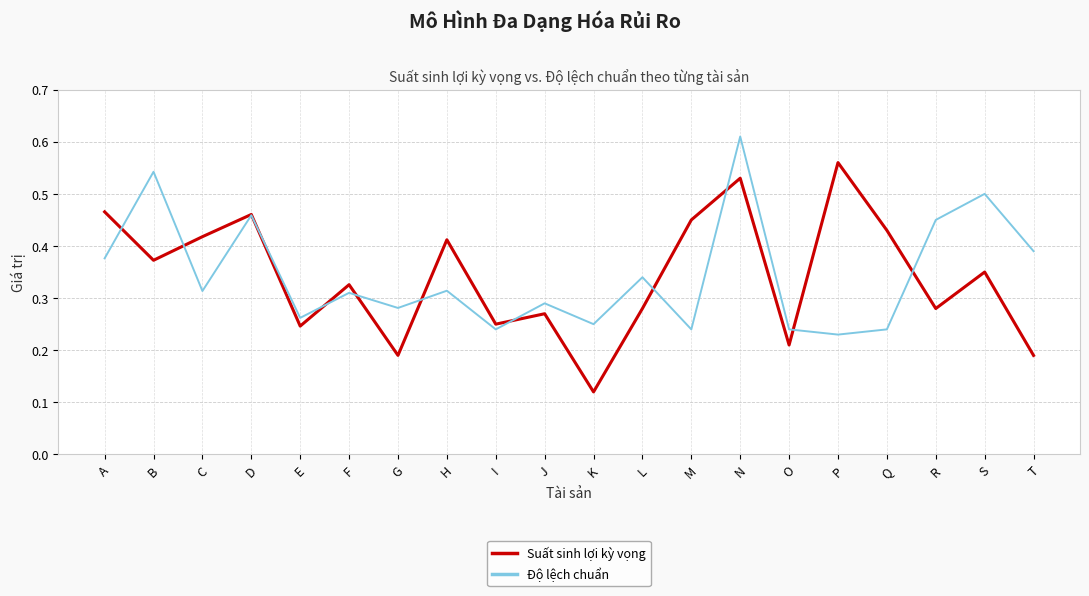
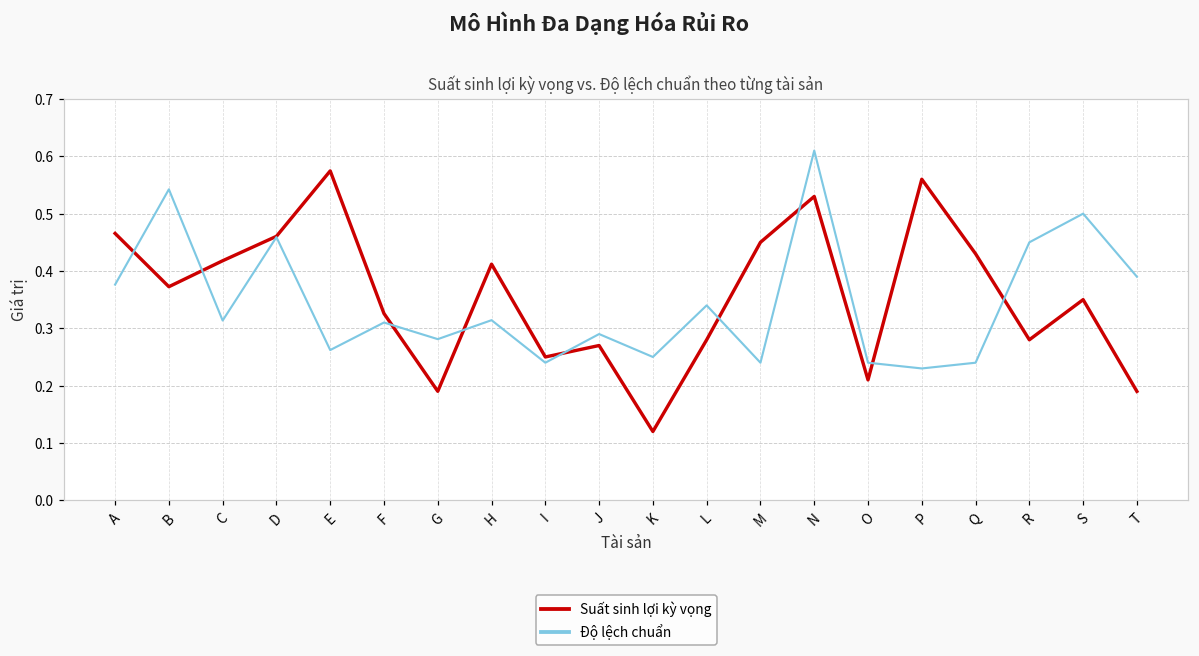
Suất sinh lợi kỳ vọng, E: 0.25 -> 0.57
